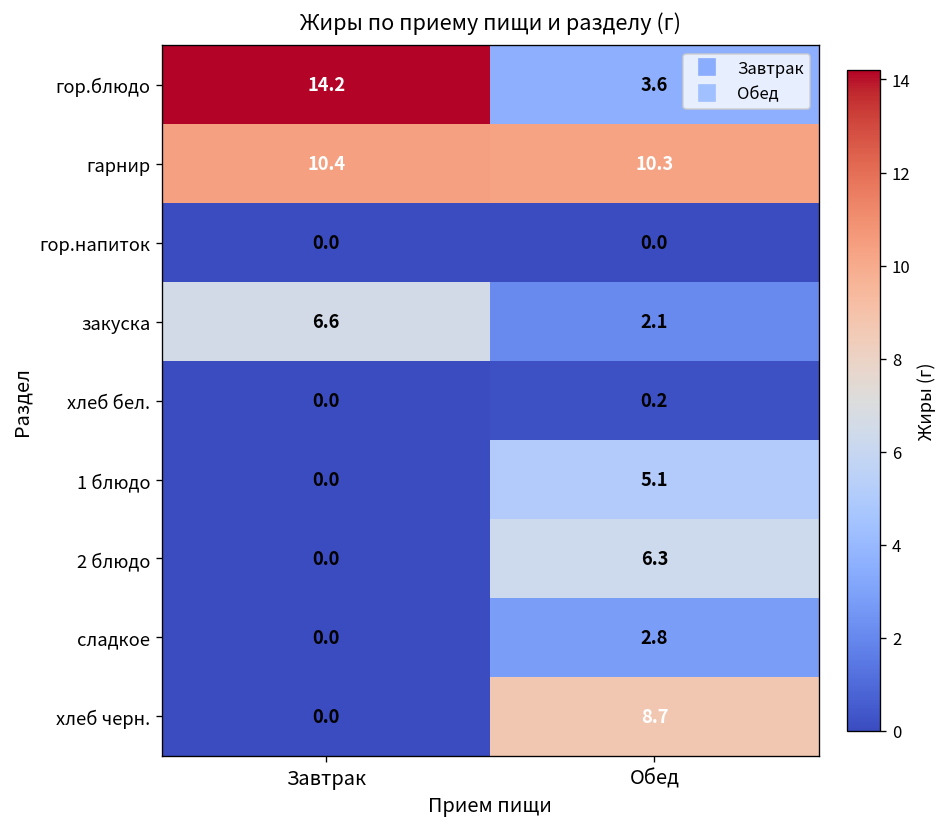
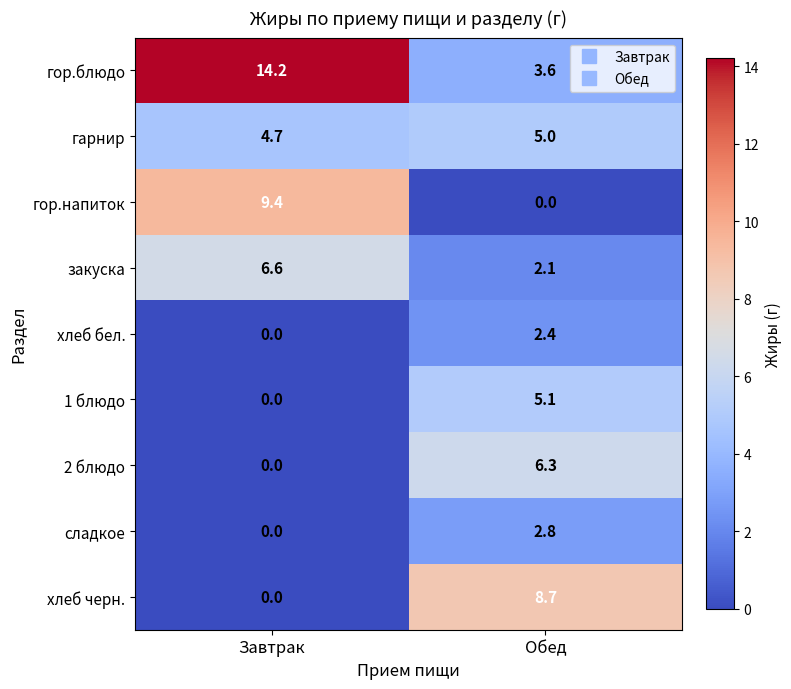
гарнир, Завтрак: 10.4 -> 4.7
гарнир, Обед: 10.3 -> 5.0
гор.напиток, Завтрак: 0.0 -> 9.4
хлеб бел., Обед: 0.2 -> 2.4
